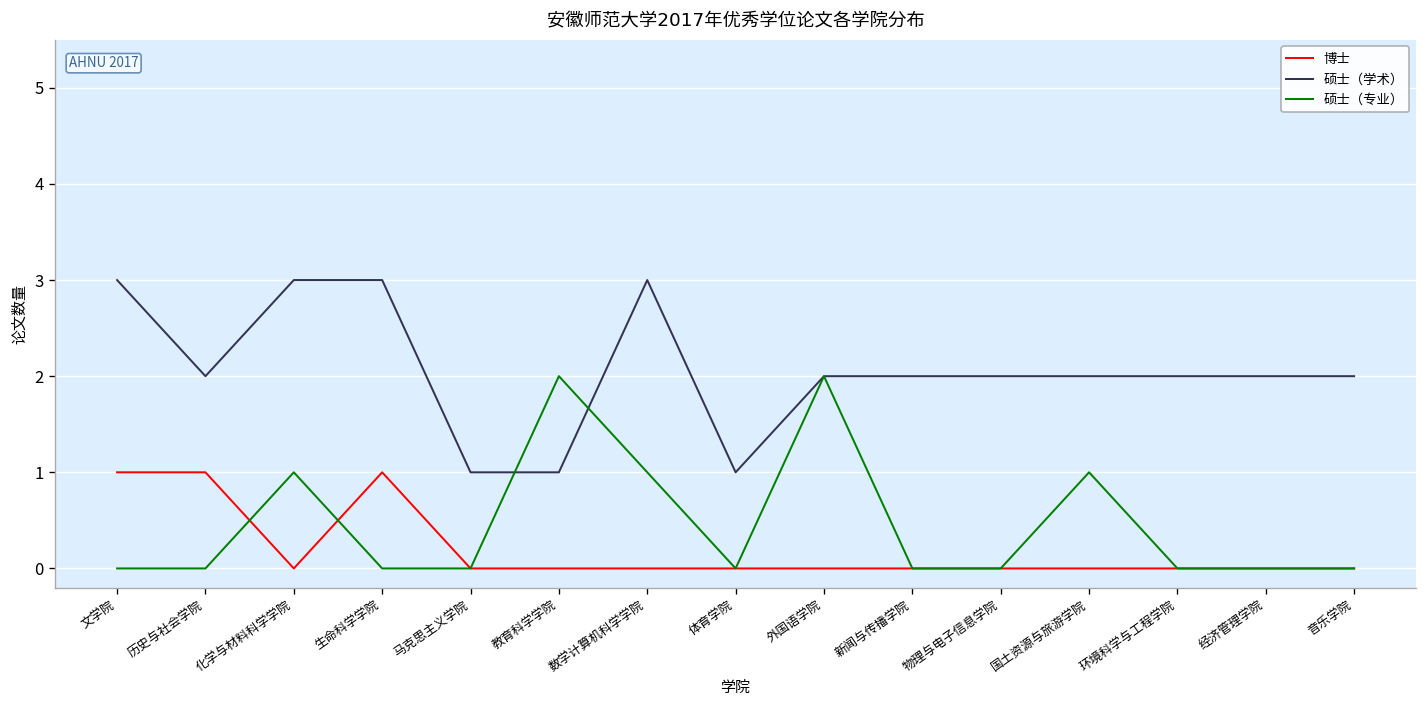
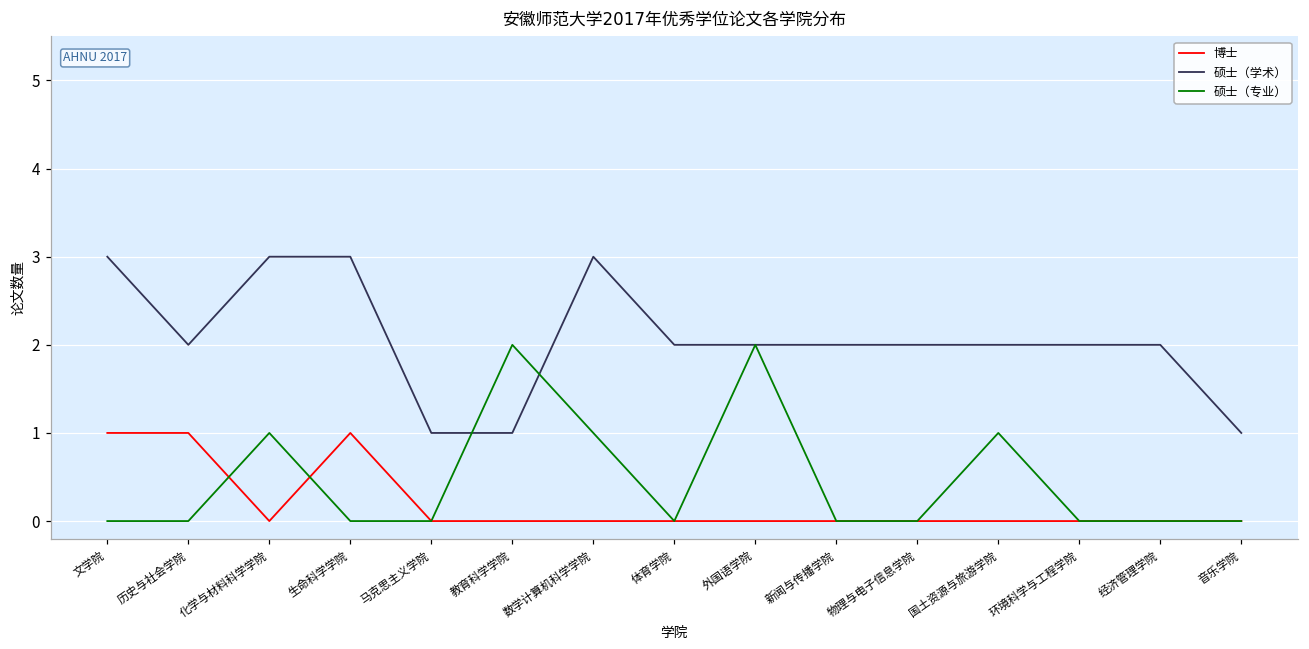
硕士（学术）, 体育学院: 1 -> 2
硕士（学术）, 音乐学院: 2 -> 1
